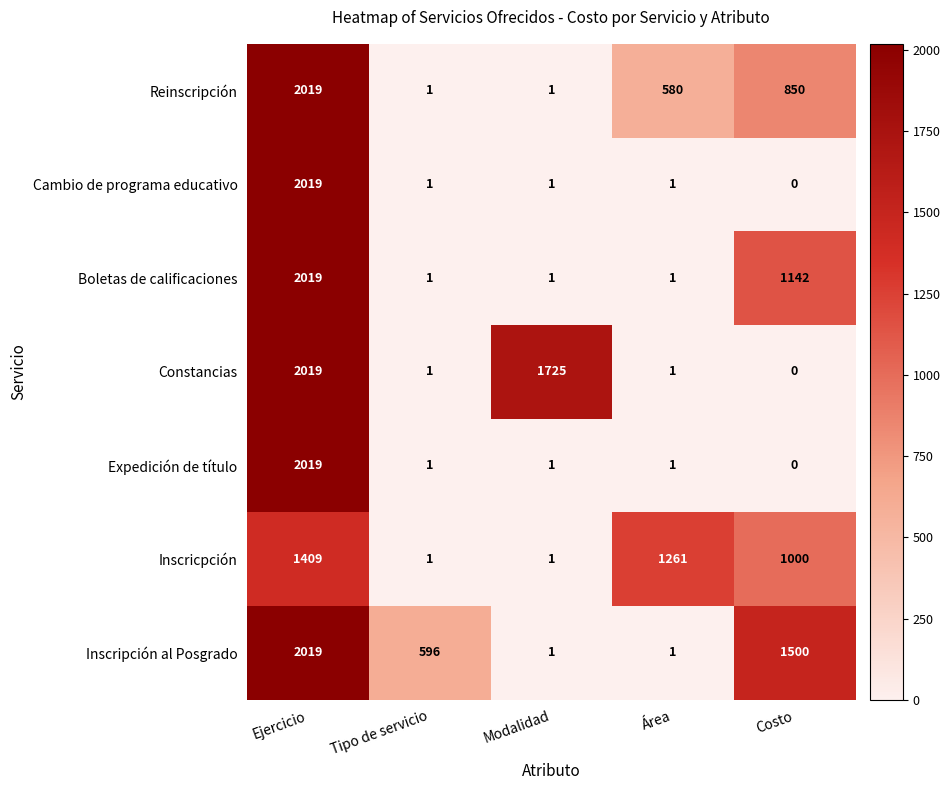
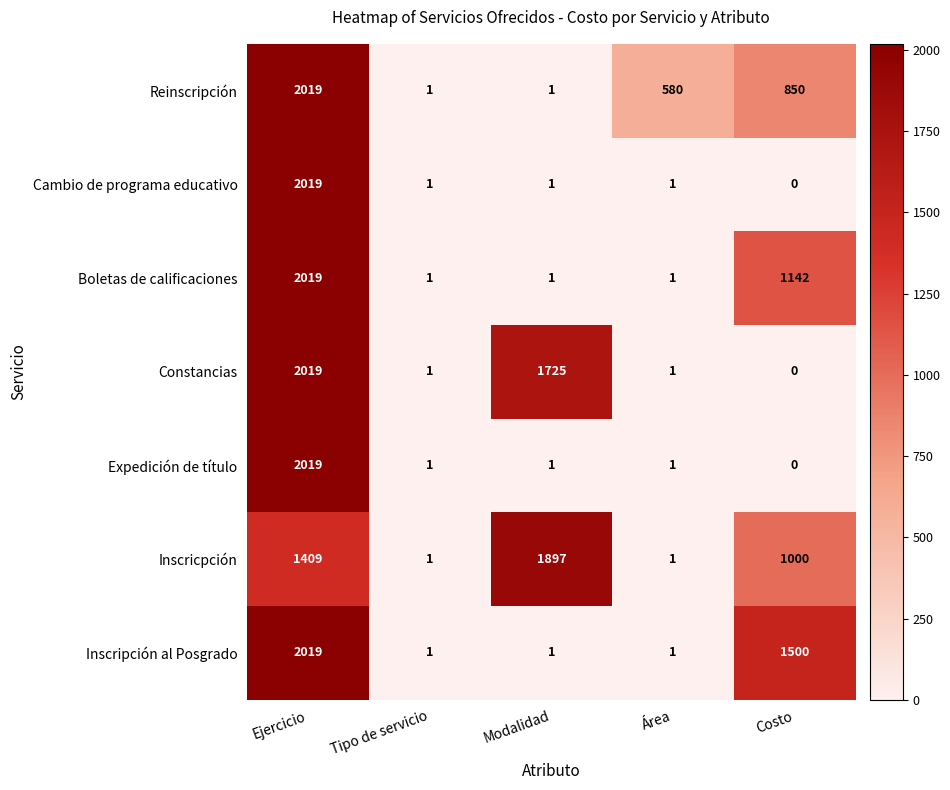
Inscricpción, Modalidad: 1 -> 1897
Inscricpción, Área: 1261 -> 1
Inscripción al Posgrado, Tipo de servicio: 596 -> 1
